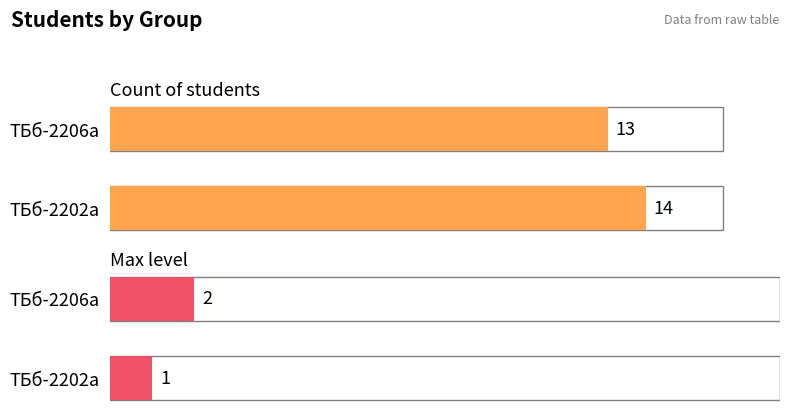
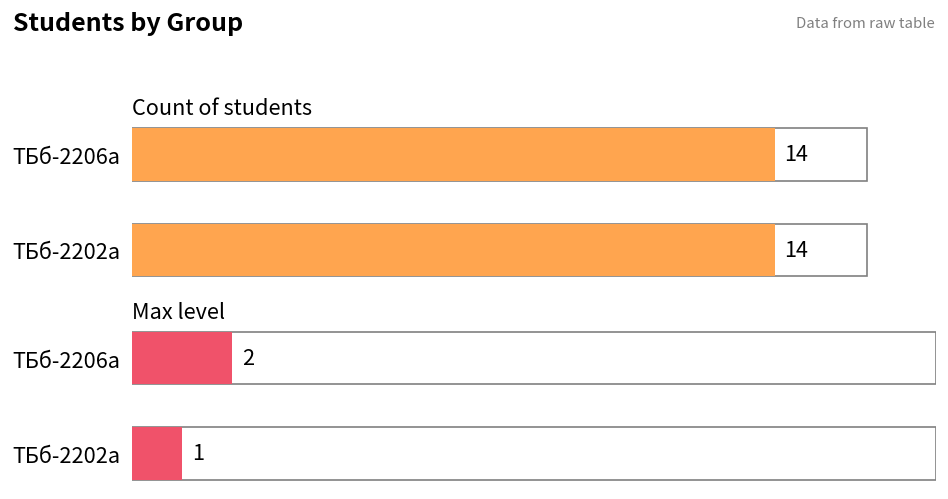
Count of students, ТБб-2206а: 13 -> 14
